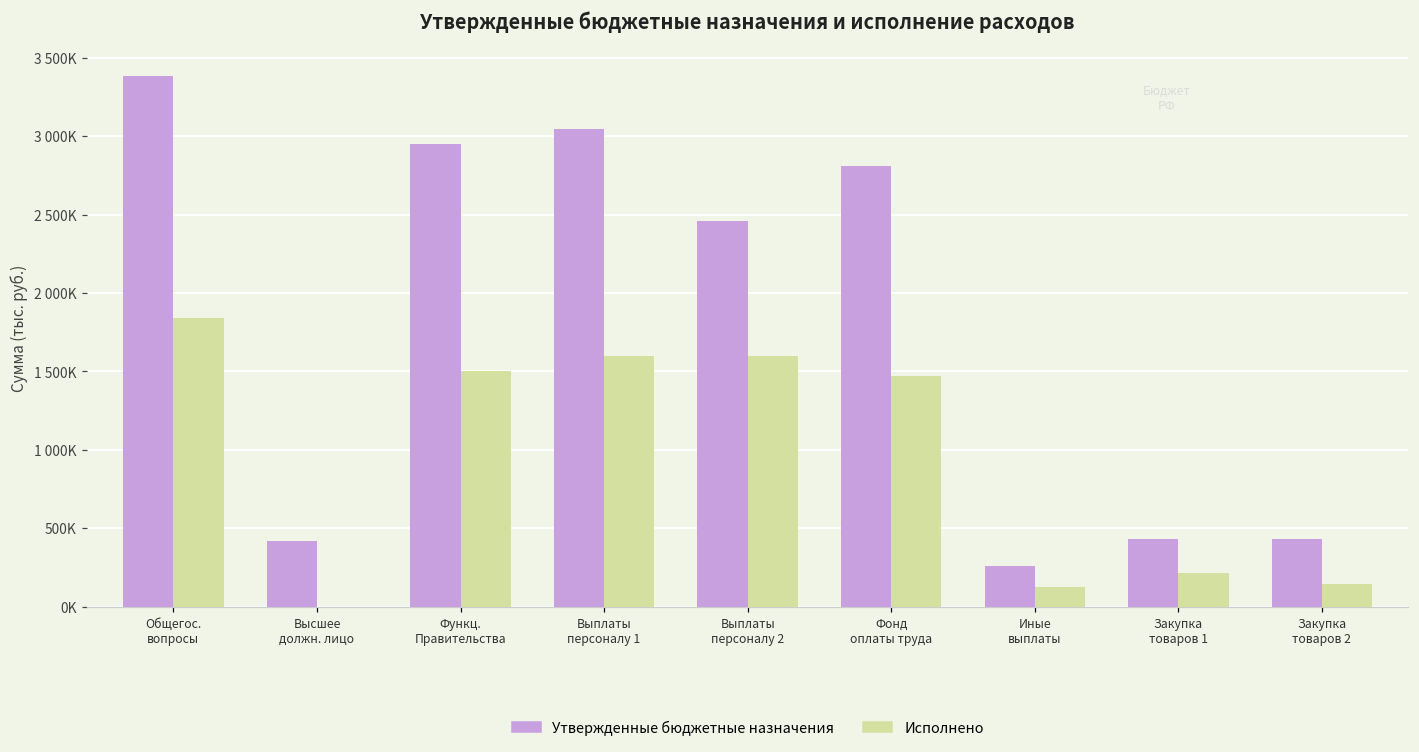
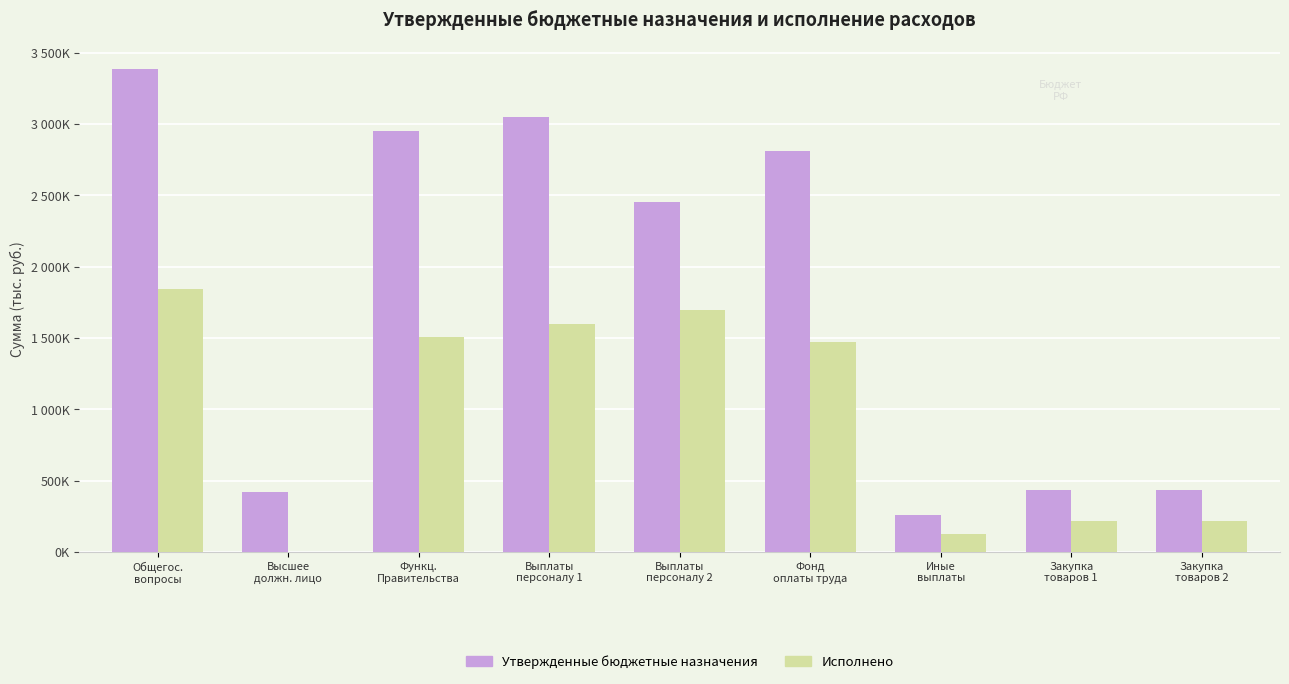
Исполнено, Выплаты персоналу 2: 1600000 -> 1690000
Исполнено, Закупка товаров 2: 150000 -> 220000
